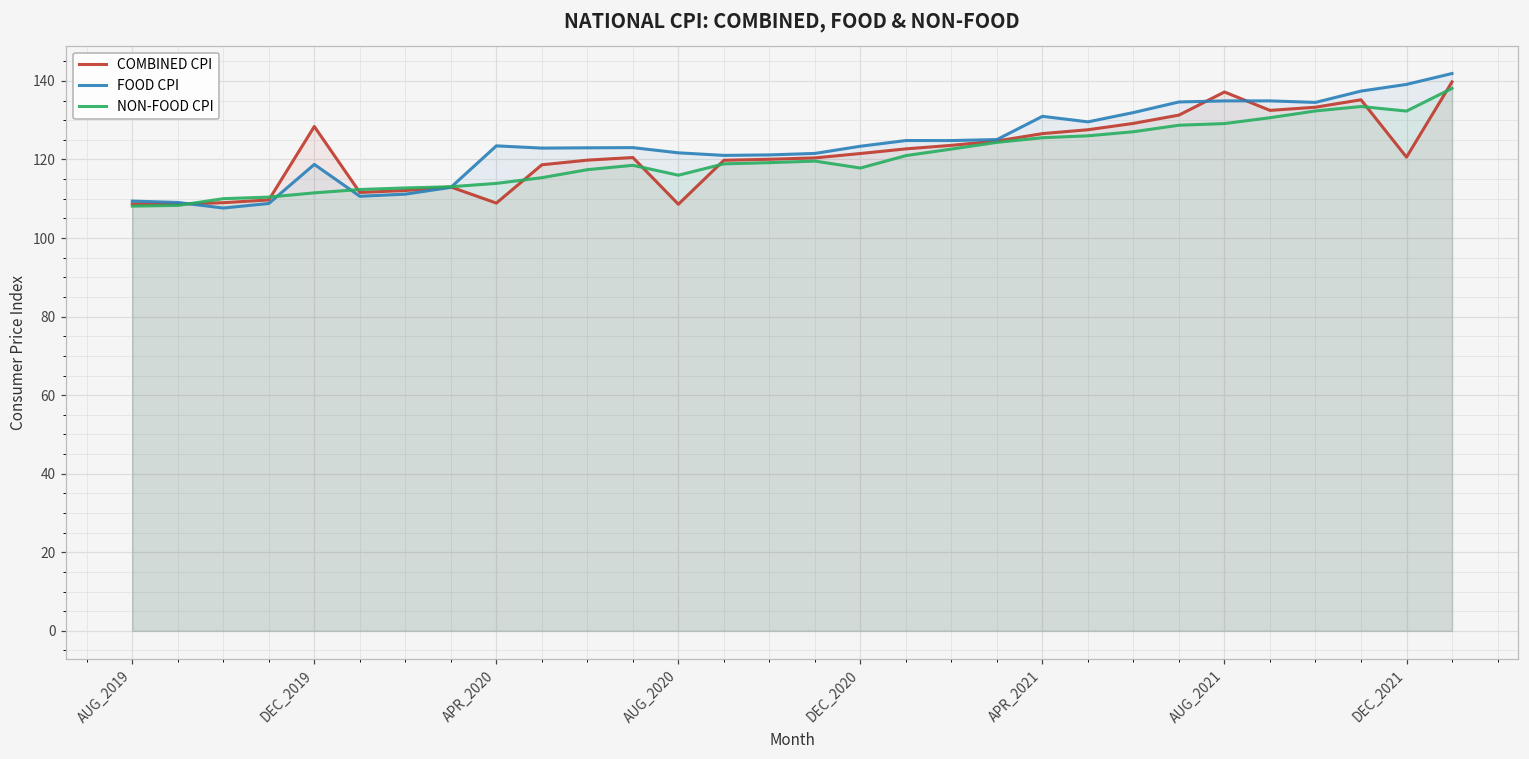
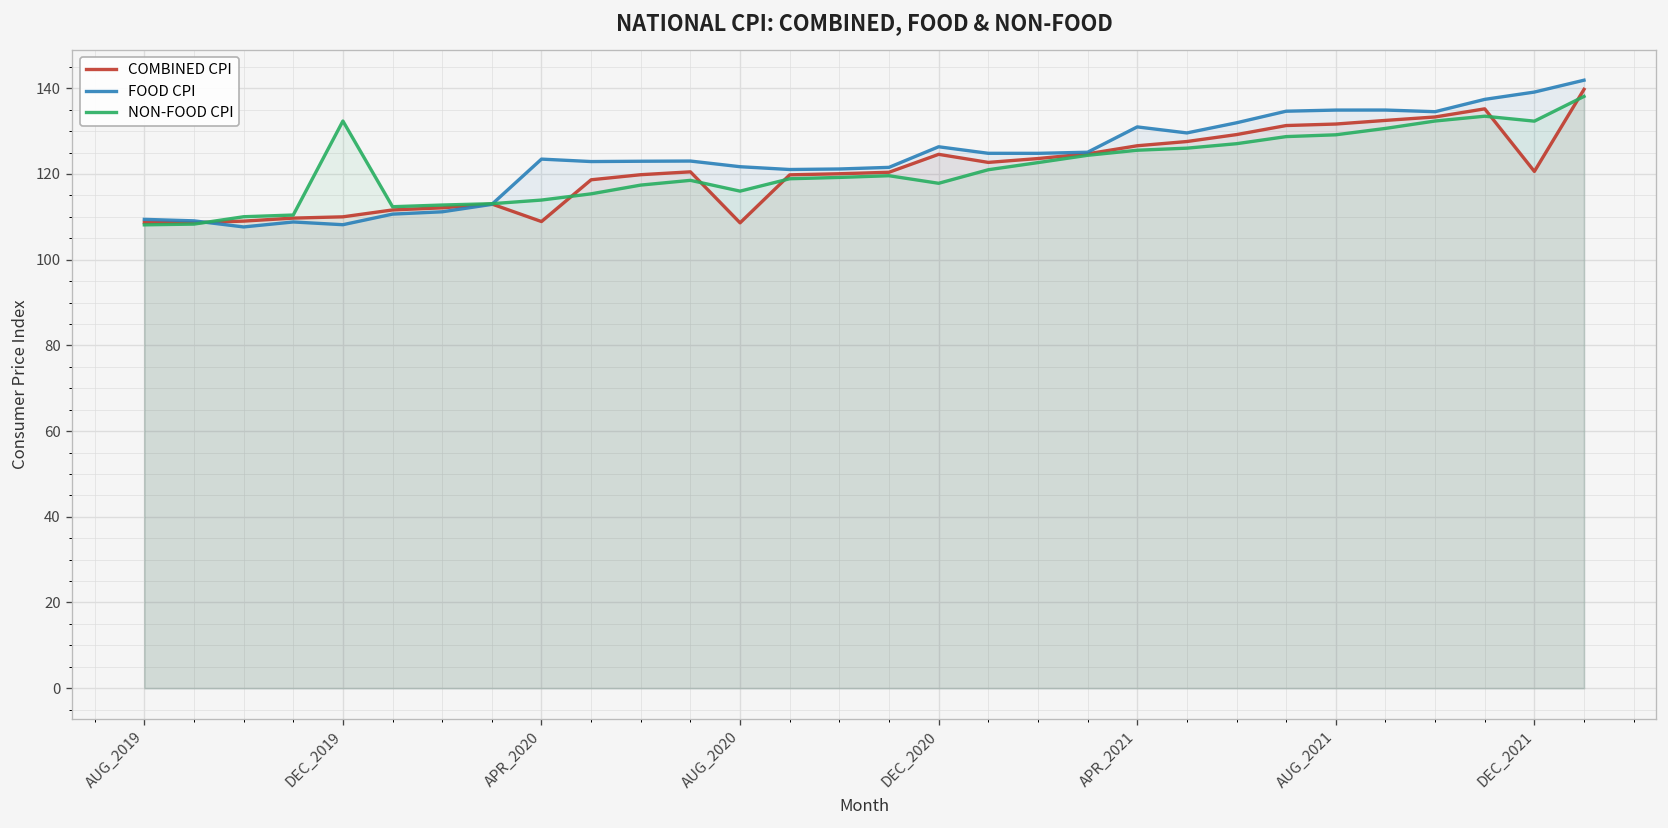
COMBINED CPI, DEC_2019: 128 -> 110
FOOD CPI, DEC_2019: 119 -> 108
NON-FOOD CPI, DEC_2019: 112 -> 132
COMBINED CPI, DEC_2020: 122 -> 125
FOOD CPI, DEC_2020: 123 -> 126
COMBINED CPI, AUG_2021: 137 -> 132
